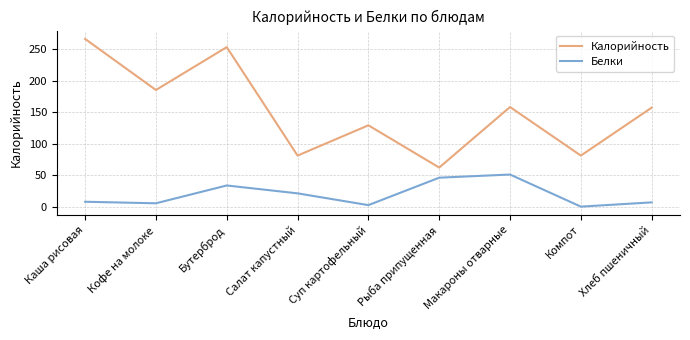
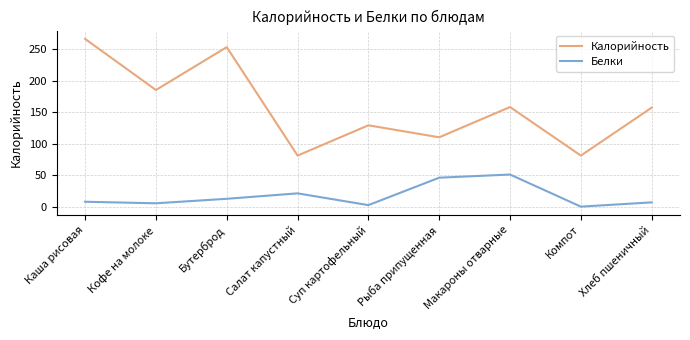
Белки, Бутерброд: 30 -> 10
Калорийность, Рыба припущенная: 60 -> 110
